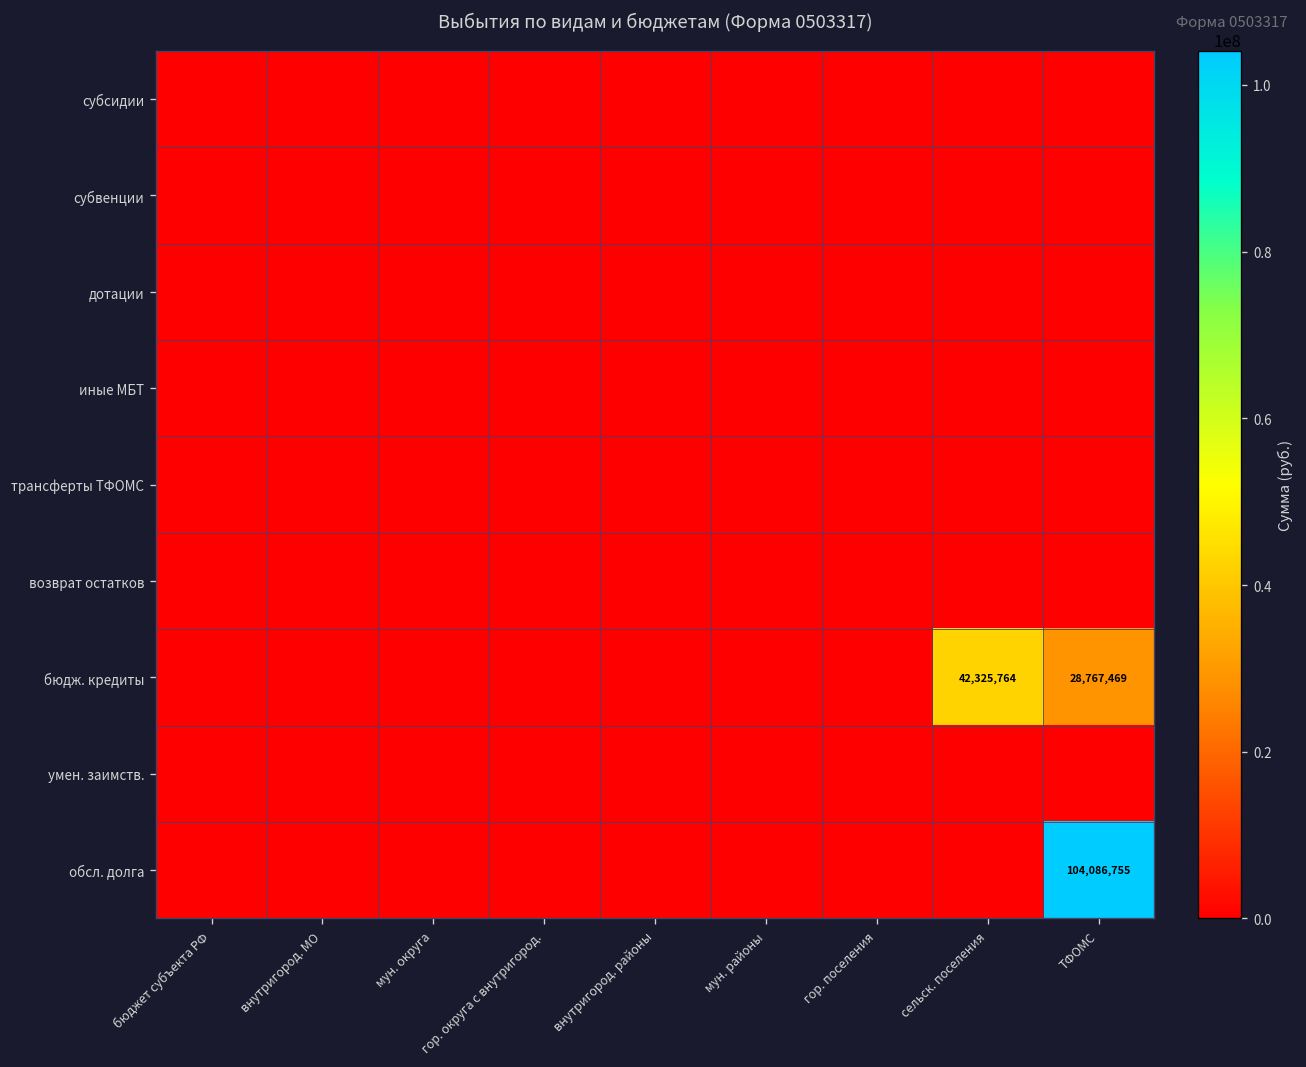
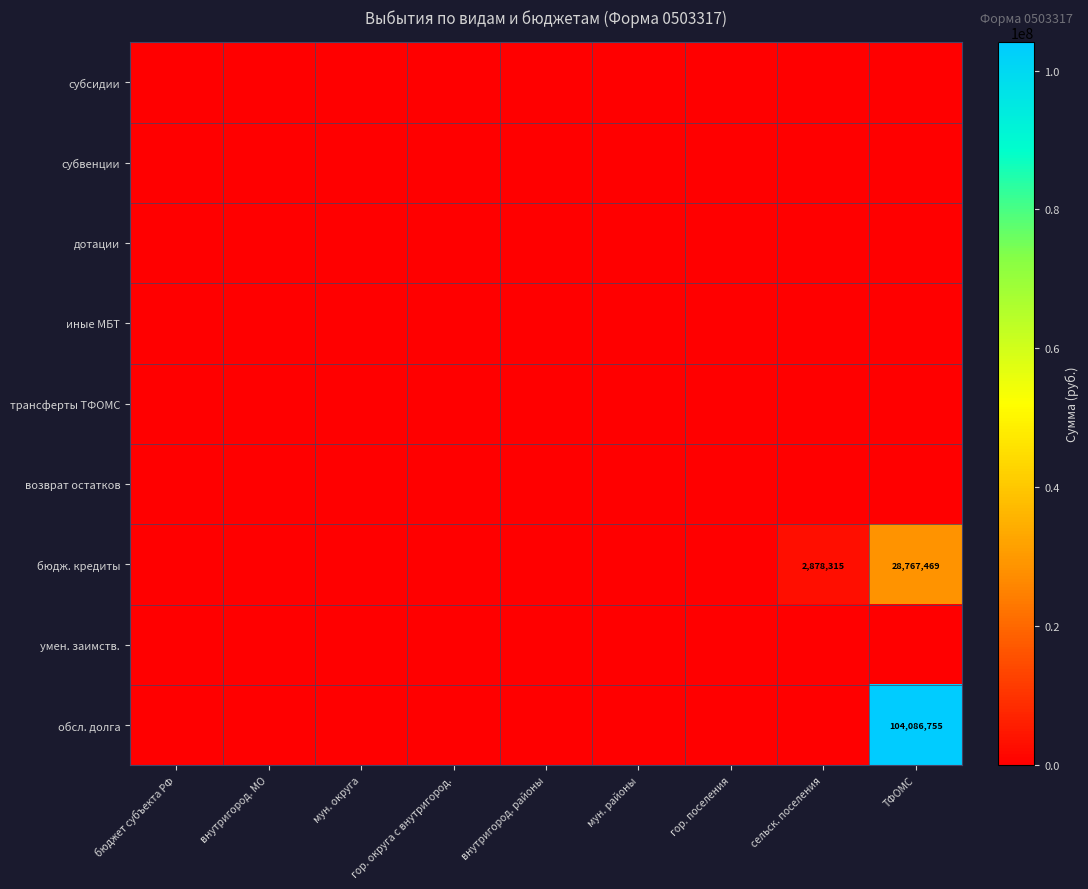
бюдж. кредиты, сельск. поселения: 42,325,764 -> 2,878,315
